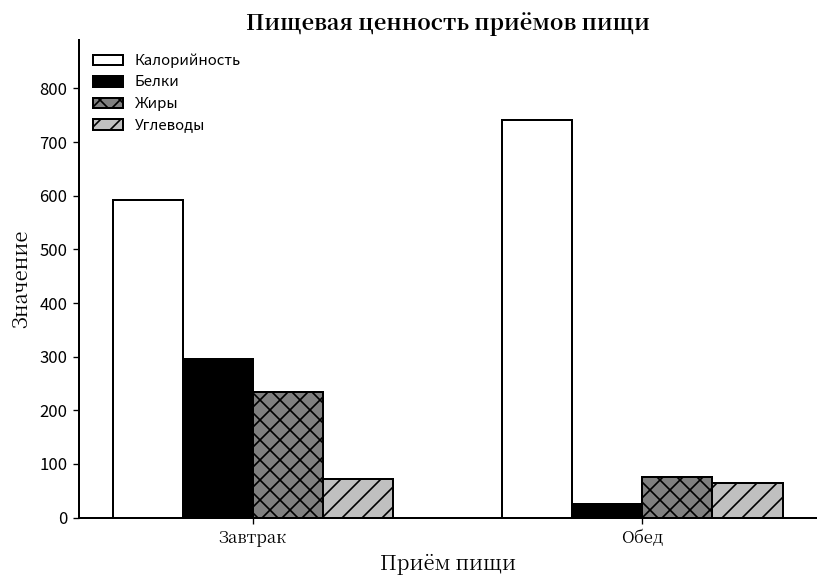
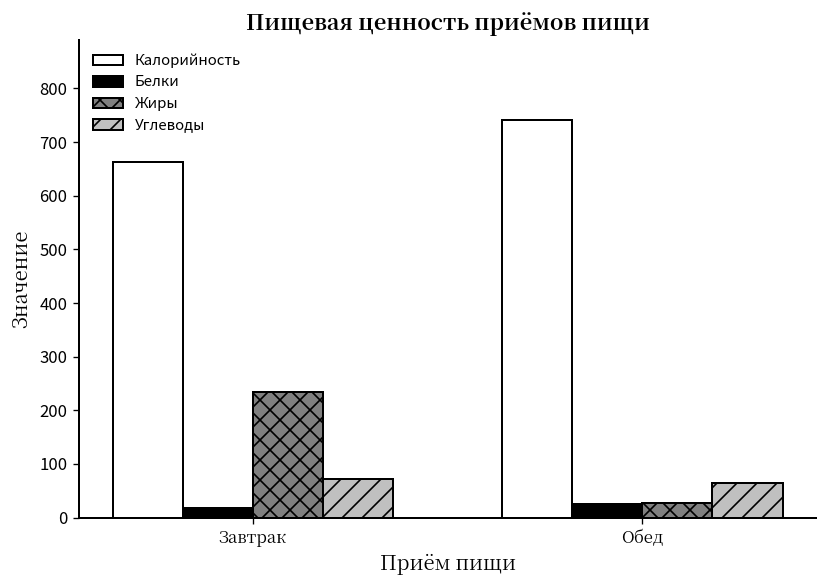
Калорийность, Завтрак: 590 -> 660
Белки, Завтрак: 300 -> 20
Жиры, Обед: 80 -> 30
